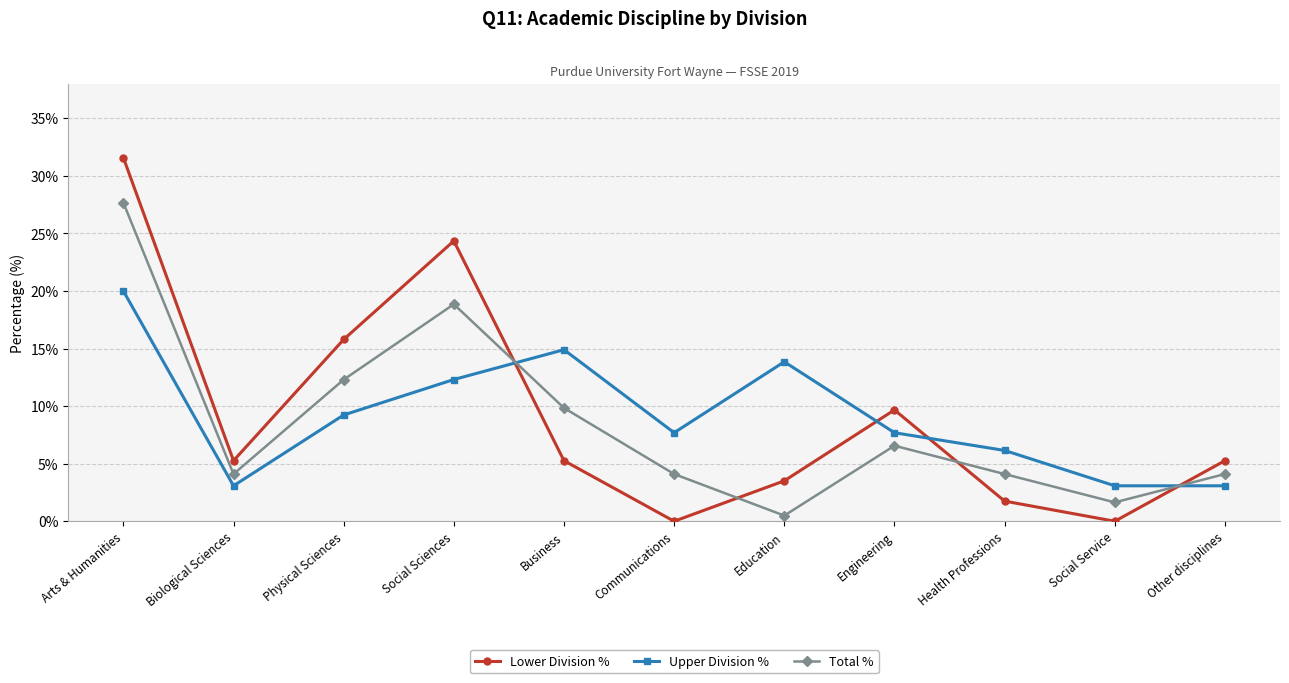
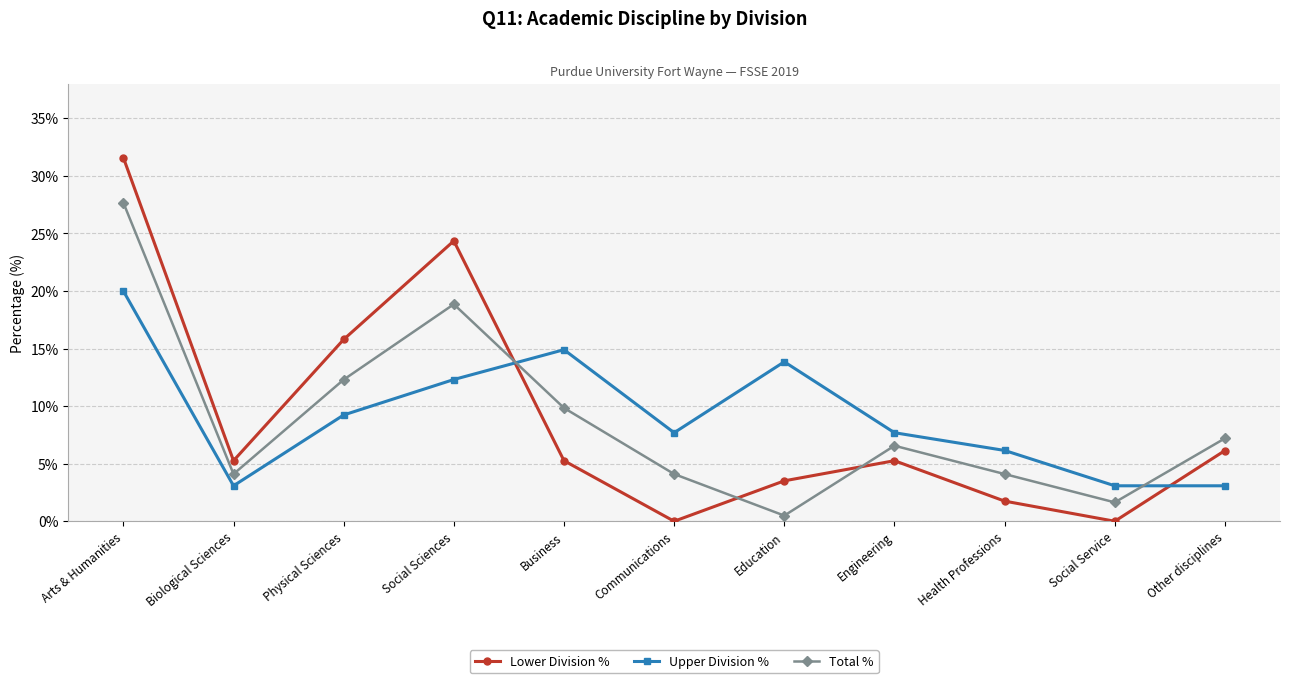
Lower Division %, Engineering: 9.7% -> 5.3%
Lower Division %, Other disciplines: 5.3% -> 6.1%
Total %, Other disciplines: 4.1% -> 7.2%
